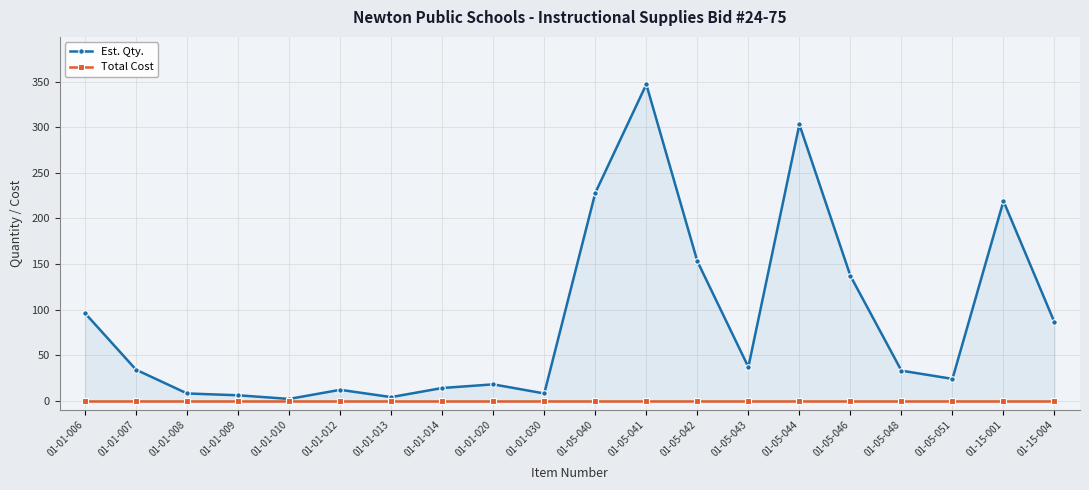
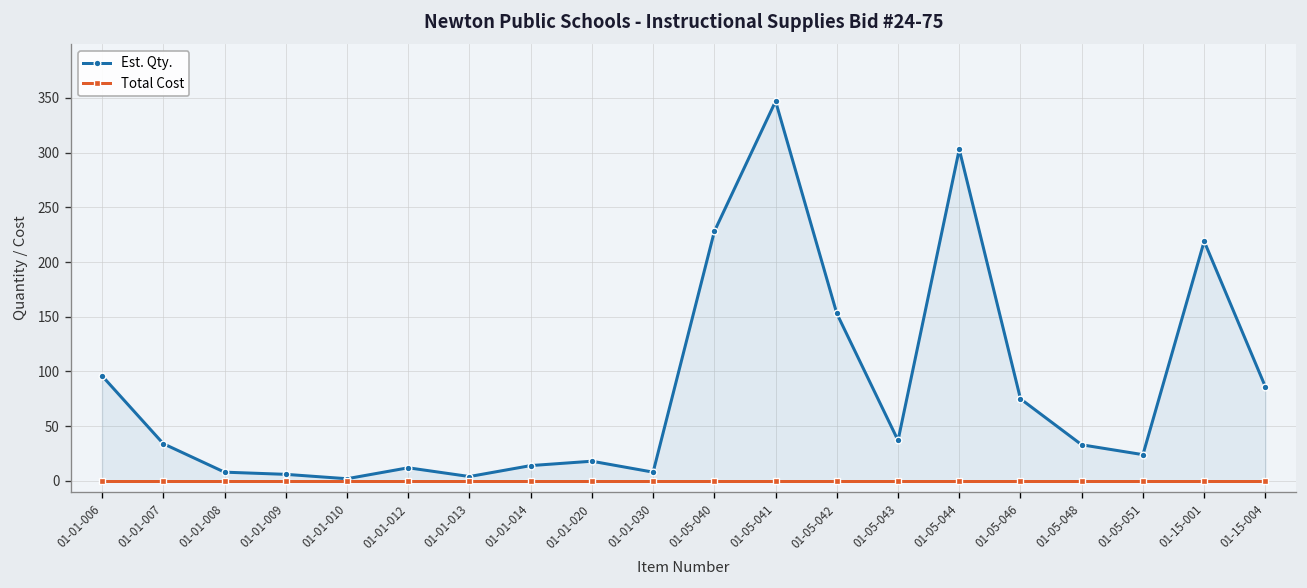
Est. Qty., 01-05-046: 140 -> 80
